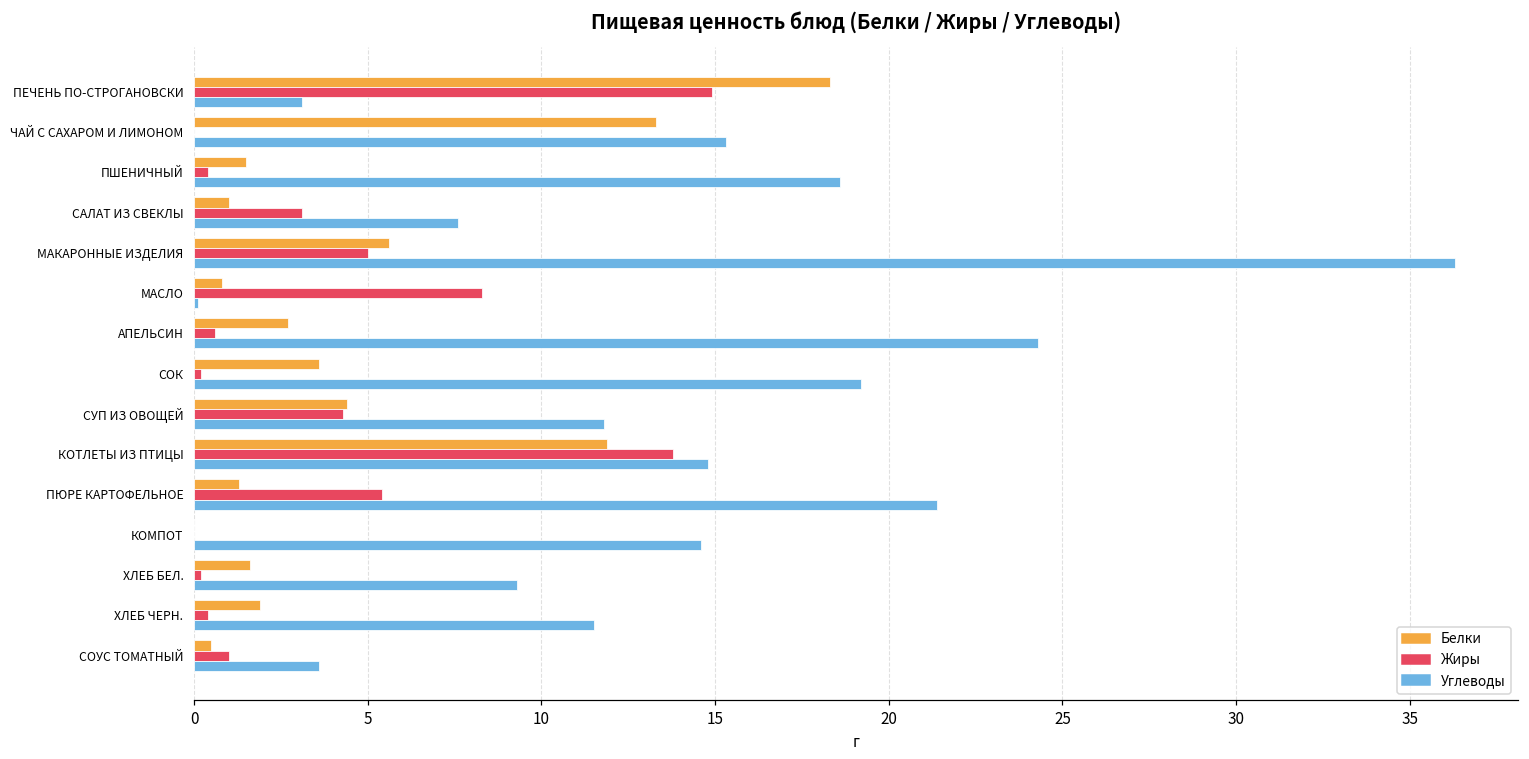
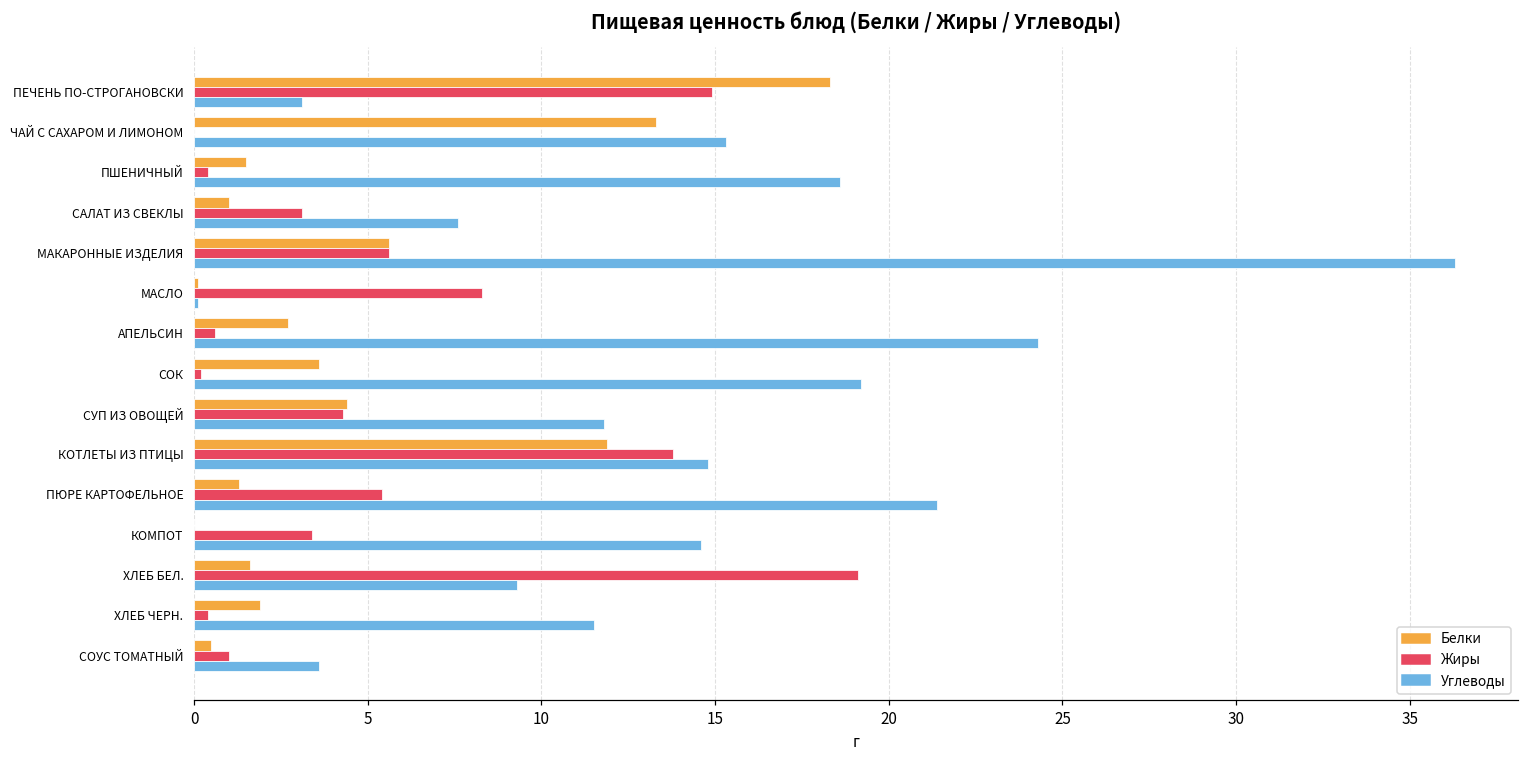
Жиры, МАКАРОННЫЕ ИЗДЕЛИЯ: 5.0 -> 5.6
Белки, МАСЛО: 0.8 -> 0.1
Жиры, КОМПОТ: 0.0 -> 3.4
Жиры, ХЛЕБ БЕЛ.: 0.2 -> 19.1
